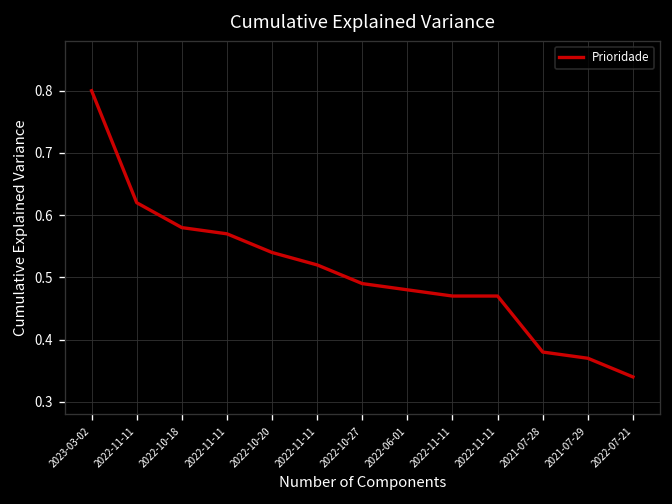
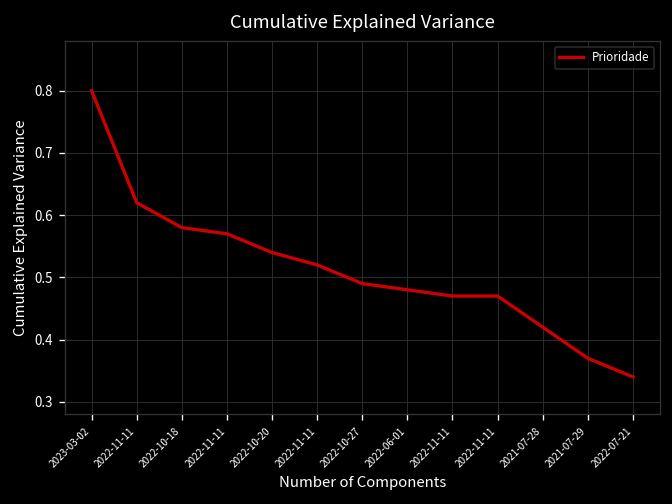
2021-07-28: 0.38 -> 0.42
